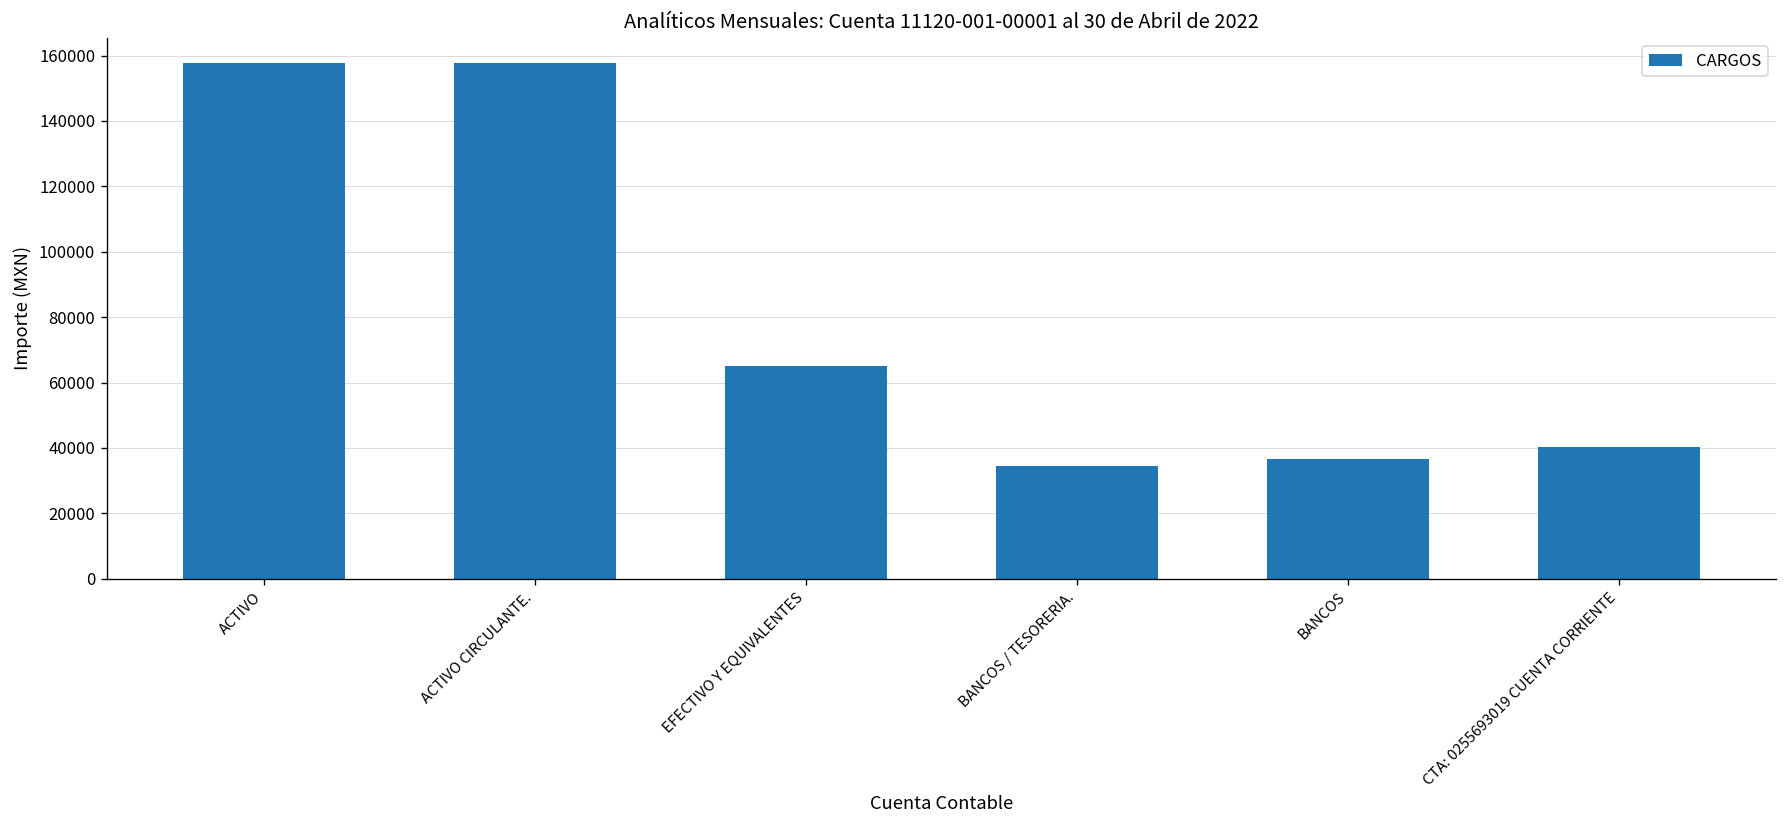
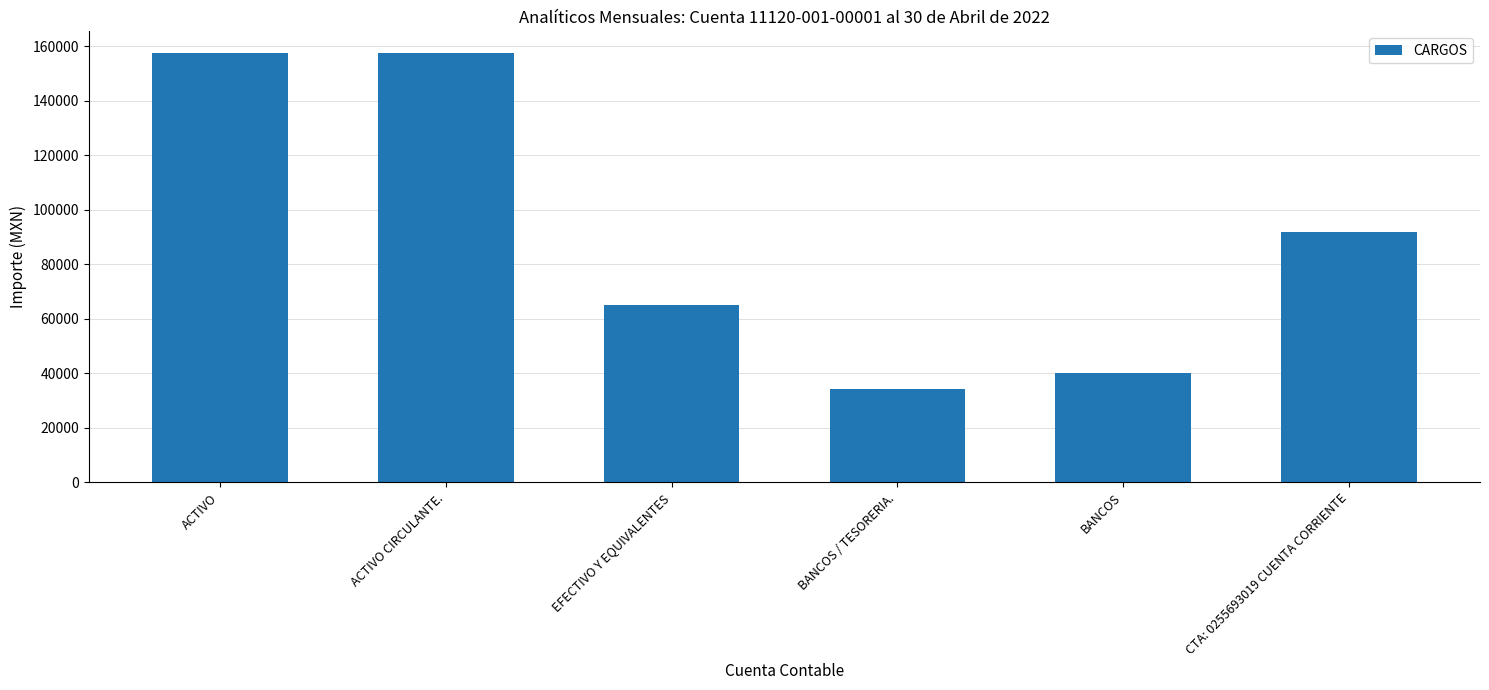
BANCOS: 37000 -> 40000
CTA: 0255693019 CUENTA CORRIENTE: 40000 -> 92000
